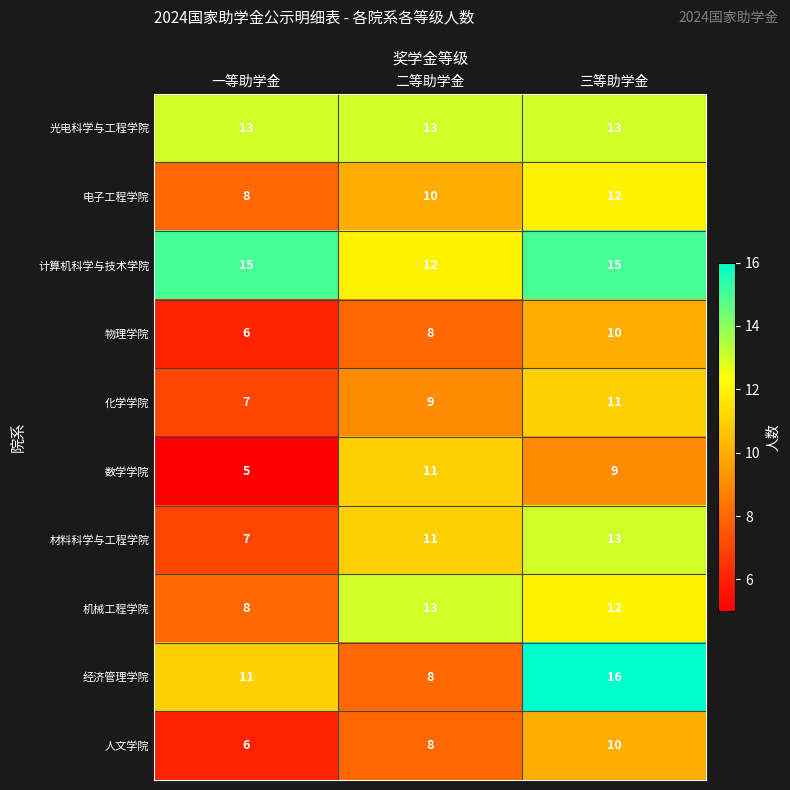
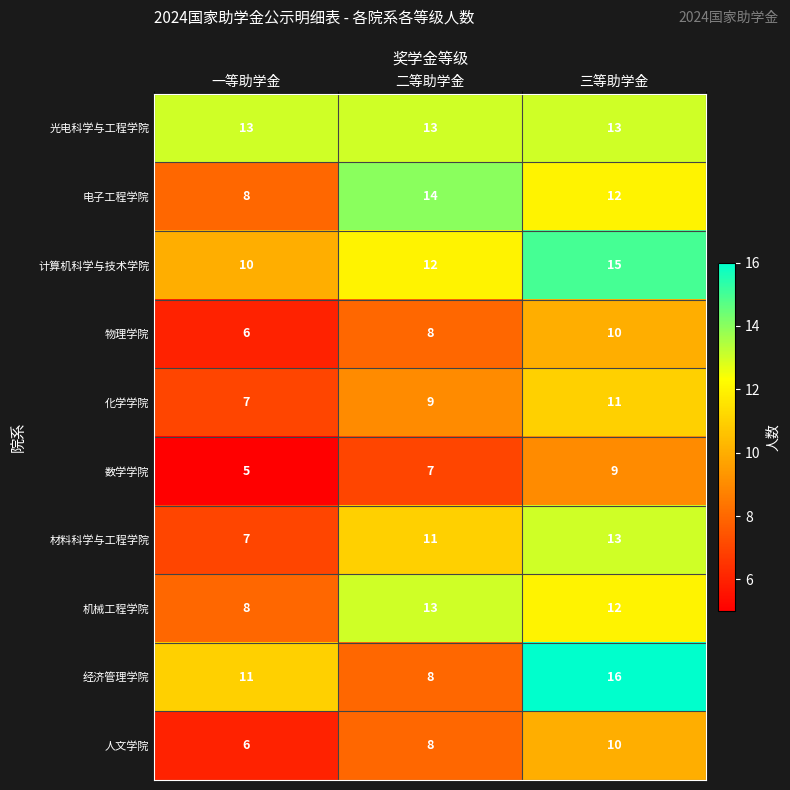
电子工程学院, 二等助学金: 10 -> 14
计算机科学与技术学院, 一等助学金: 15 -> 10
数学学院, 二等助学金: 11 -> 7
